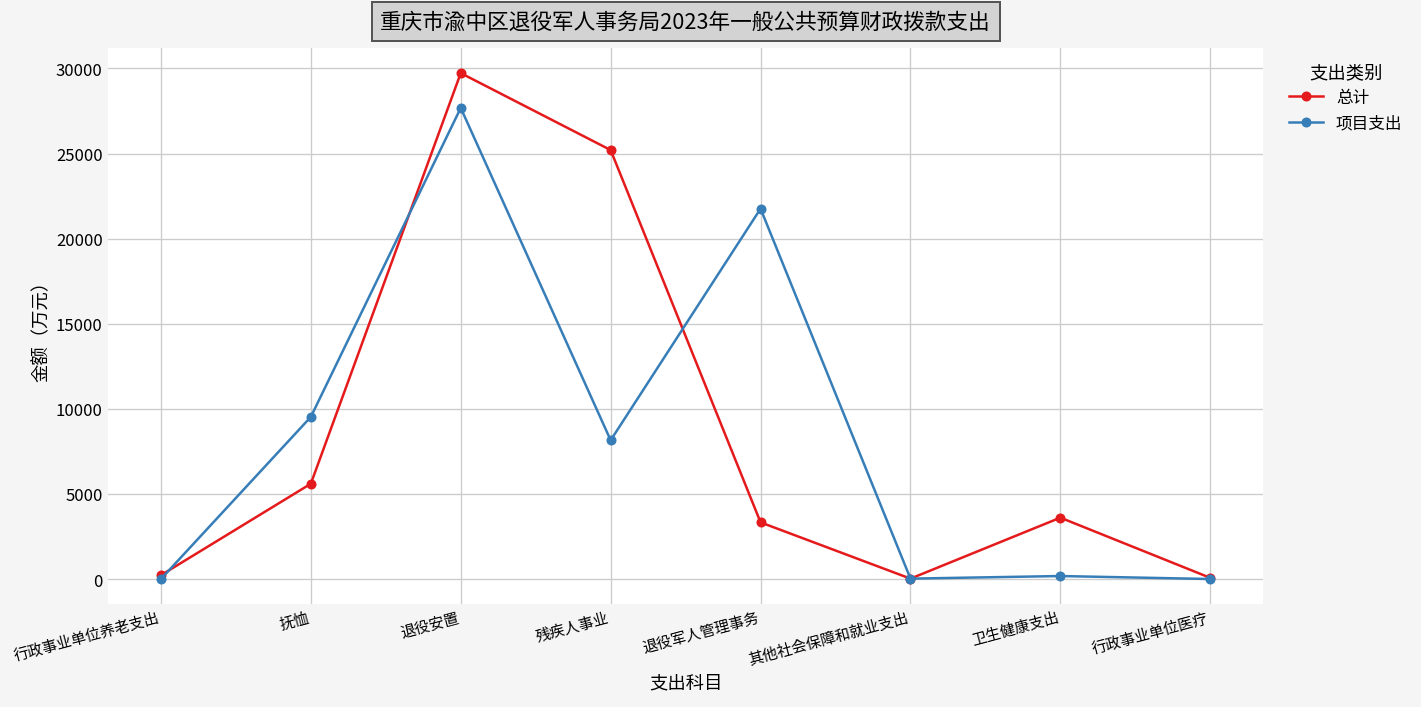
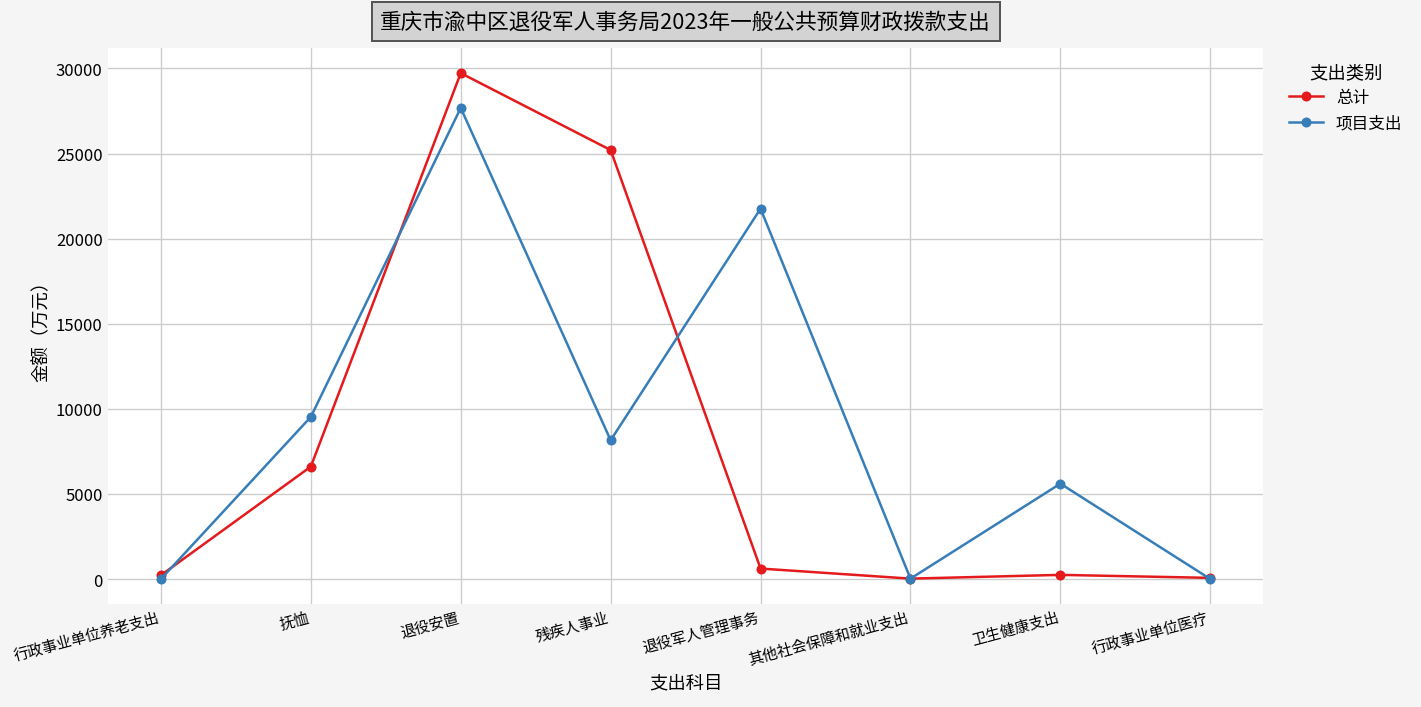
总计, 抚恤: 5600 -> 6600
总计, 退役军人管理事务: 3300 -> 600
总计, 卫生健康支出: 3600 -> 200
项目支出, 卫生健康支出: 200 -> 5600
